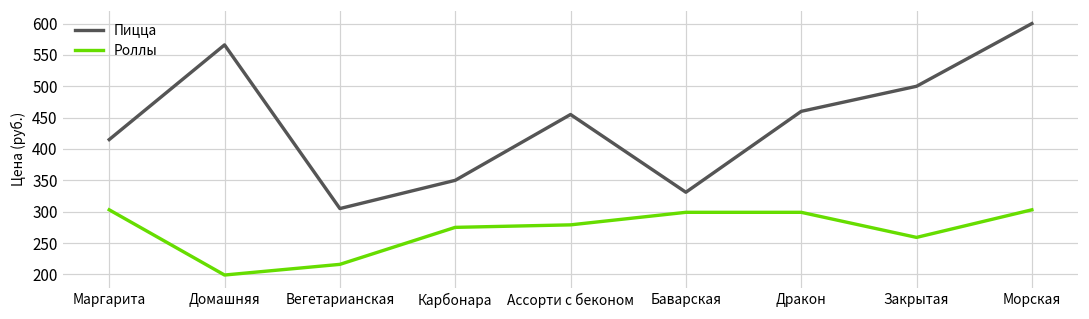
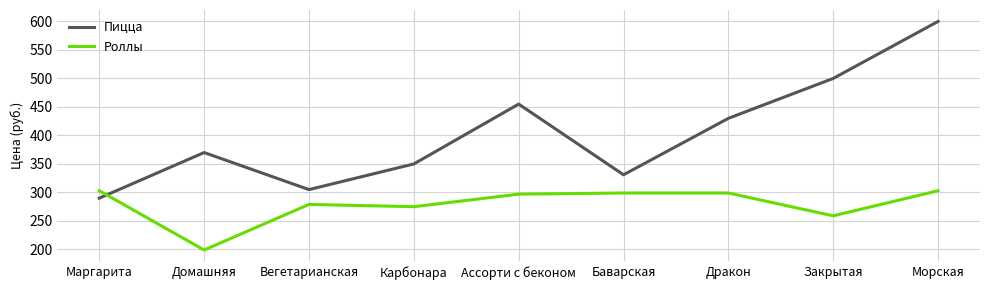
Пицца, Маргарита: 420 -> 290
Пицца, Домашняя: 570 -> 370
Роллы, Вегетарианская: 220 -> 280
Роллы, Ассорти с беконом: 280 -> 300
Пицца, Дракон: 460 -> 430
